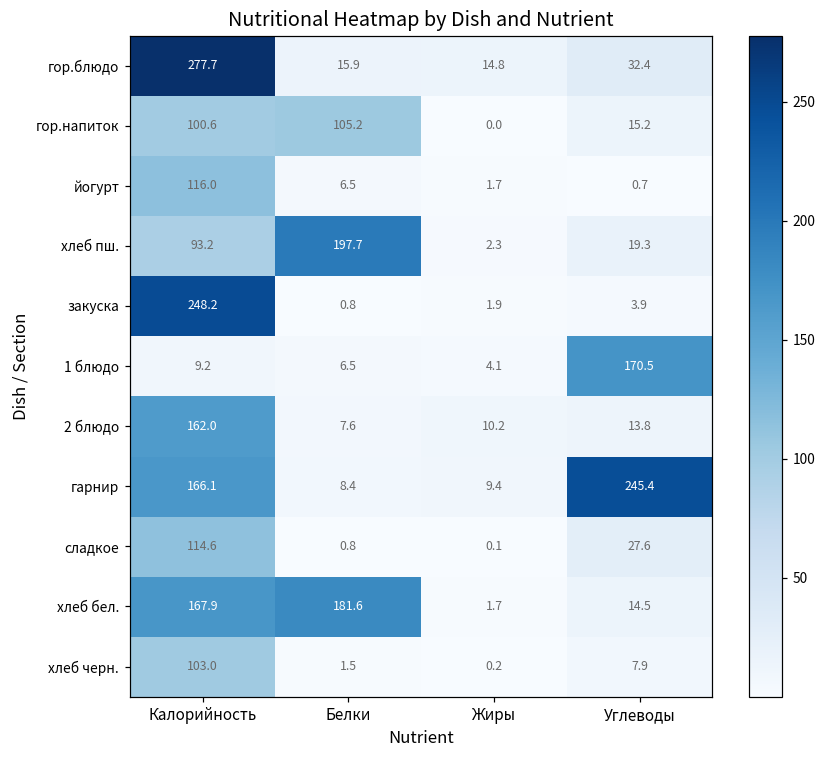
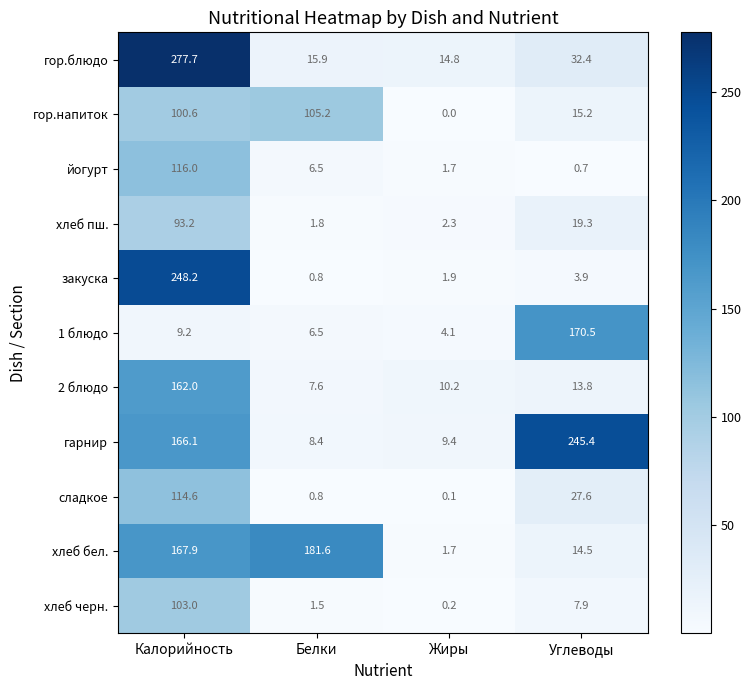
хлеб пш., Белки: 197.7 -> 1.8
